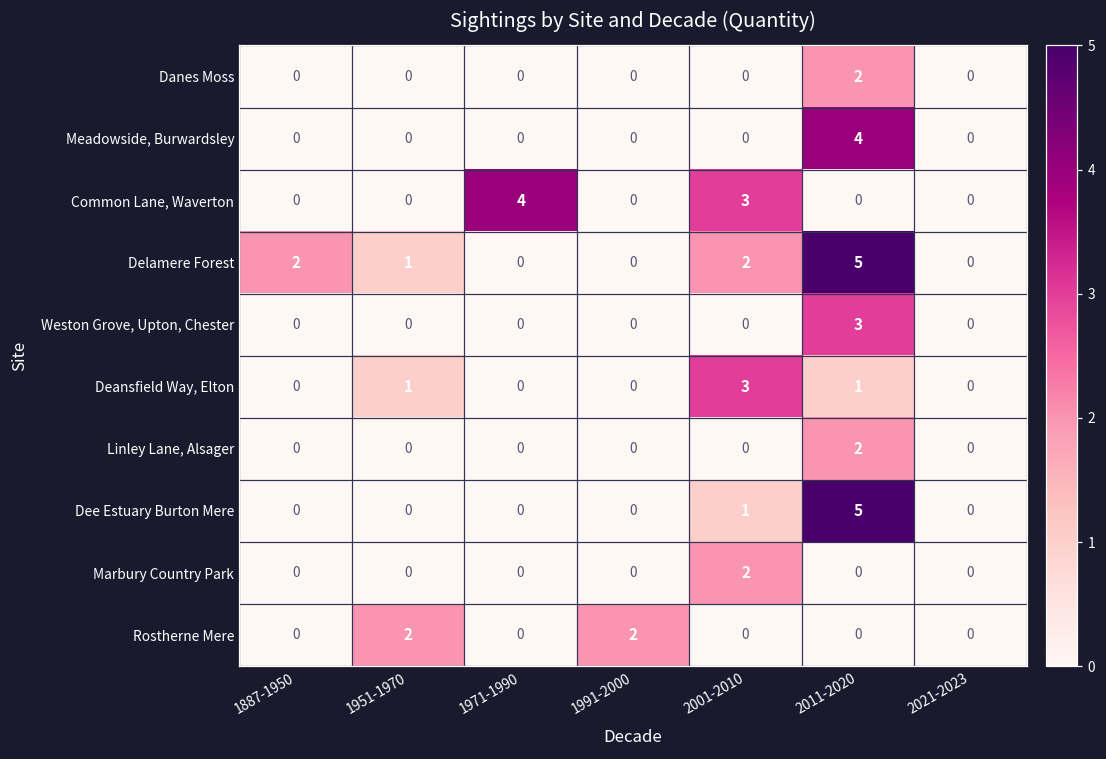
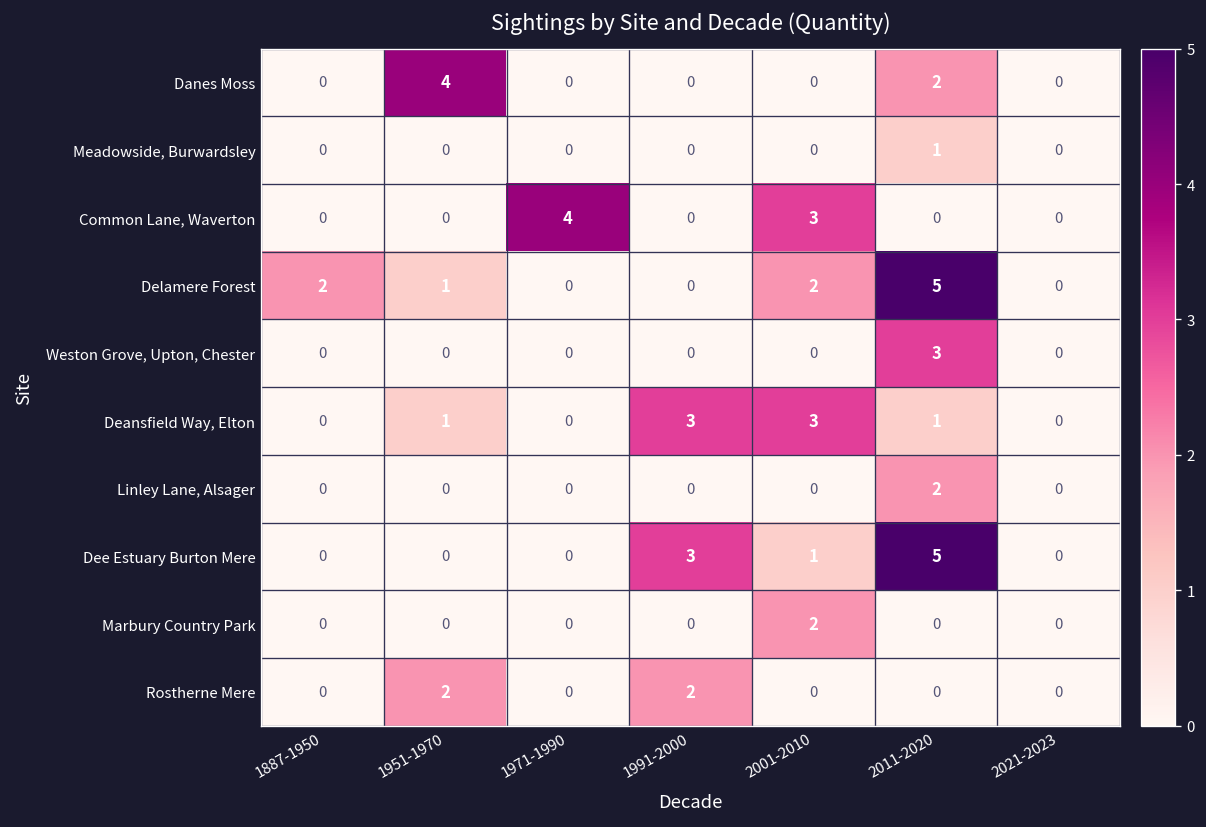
Danes Moss, 1951-1970: 0 -> 4
Meadowside, Burwardsley, 2011-2020: 4 -> 1
Deansfield Way, Elton, 1991-2000: 0 -> 3
Dee Estuary Burton Mere, 1991-2000: 0 -> 3
